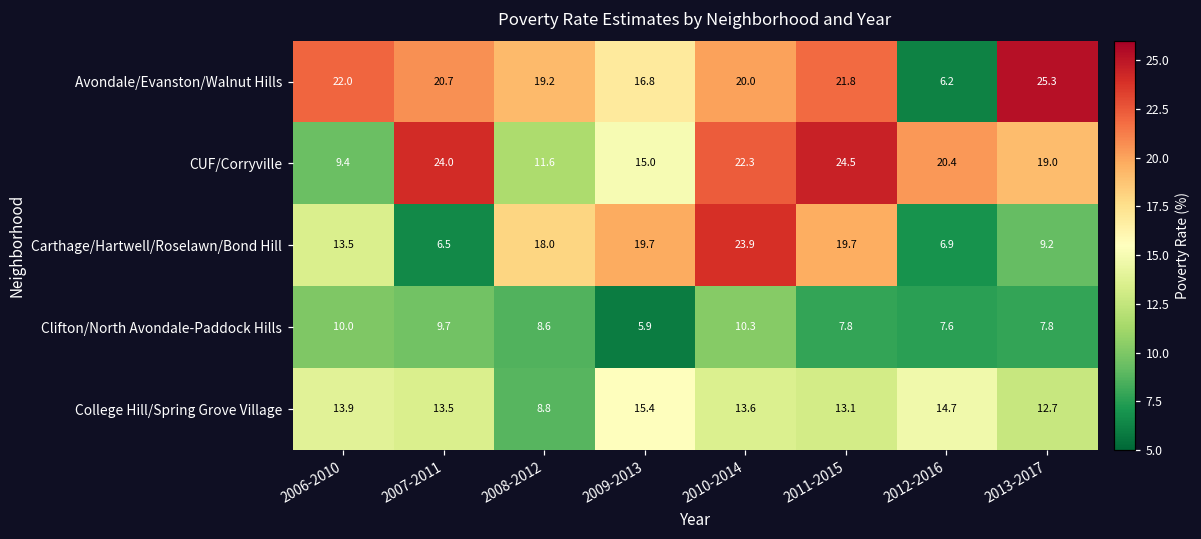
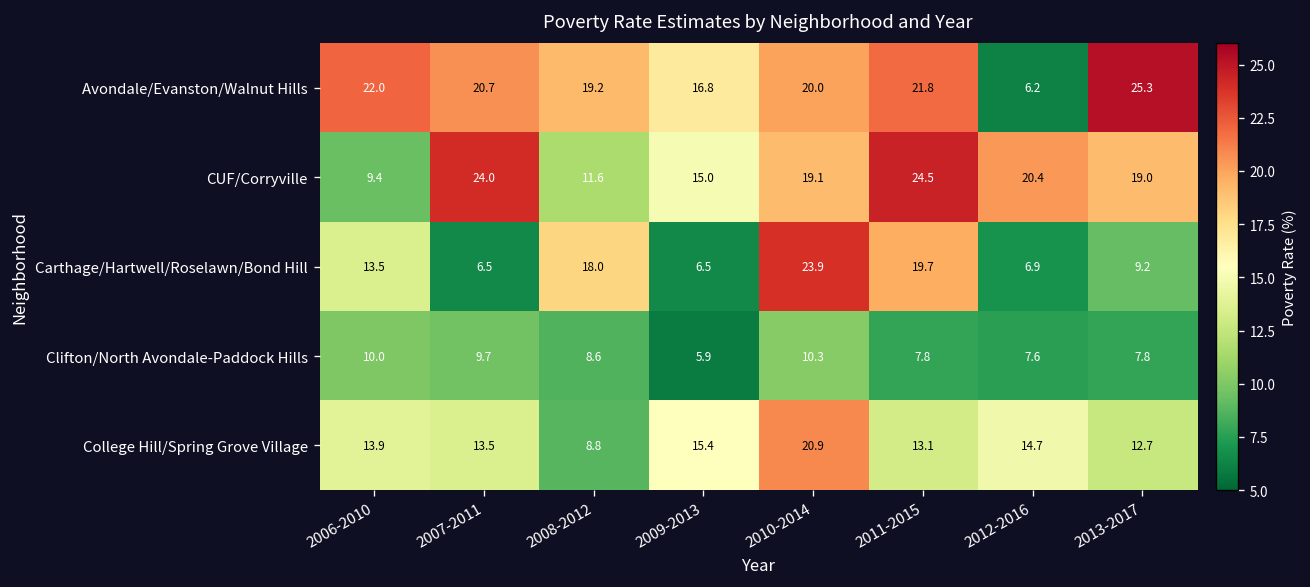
CUF/Corryville, 2010-2014: 22.3 -> 19.1
Carthage/Hartwell/Roselawn/Bond Hill, 2009-2013: 19.7 -> 6.5
College Hill/Spring Grove Village, 2010-2014: 13.6 -> 20.9
